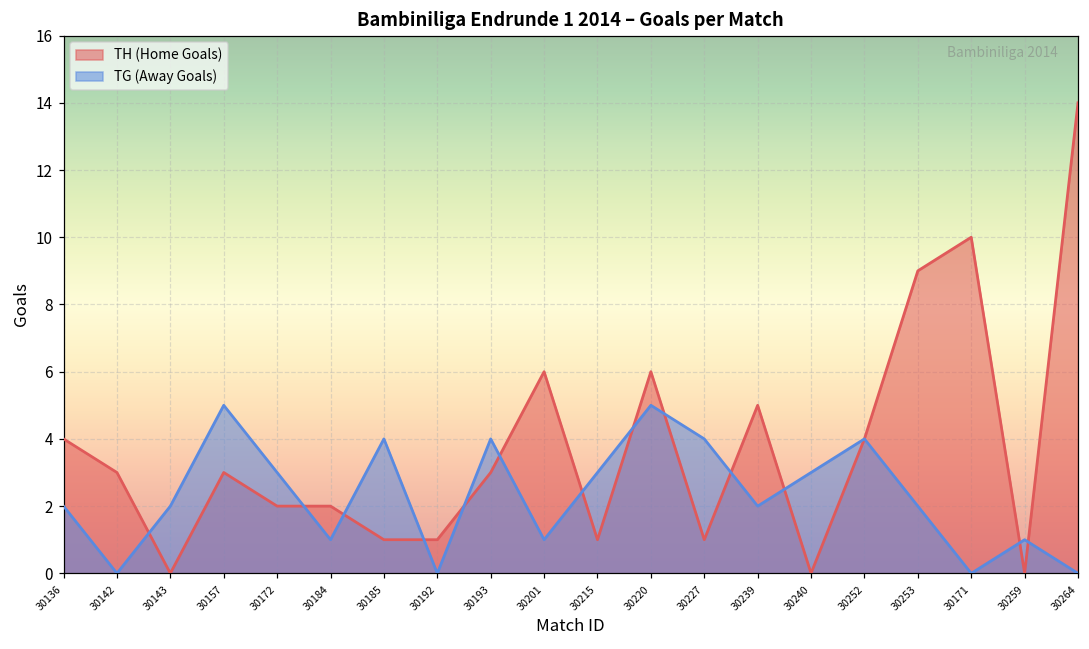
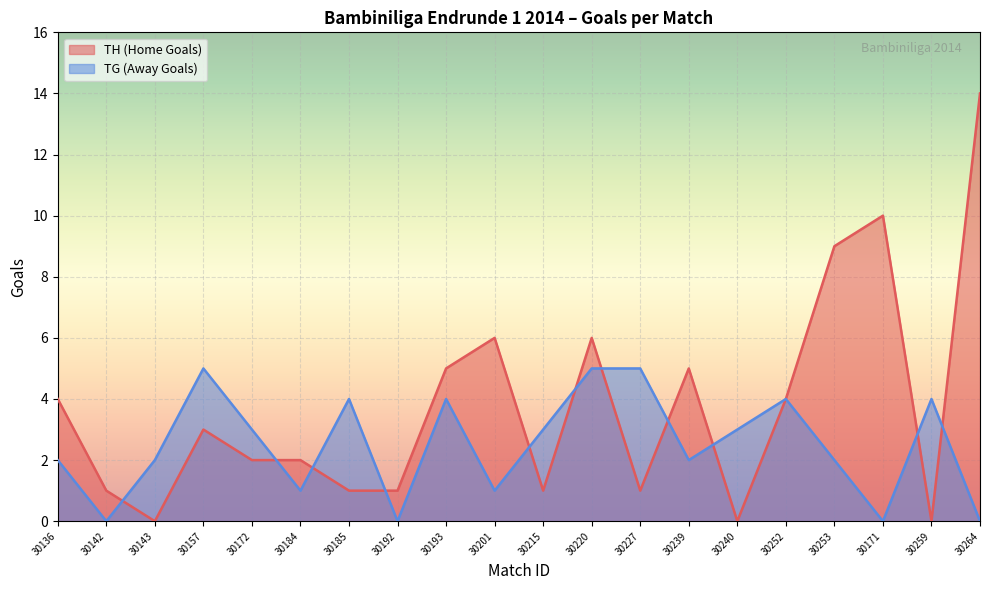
TH (Home Goals), 30142: 3 -> 1
TH (Home Goals), 30193: 3 -> 5
TG (Away Goals), 30227: 4 -> 5
TG (Away Goals), 30259: 1 -> 4
